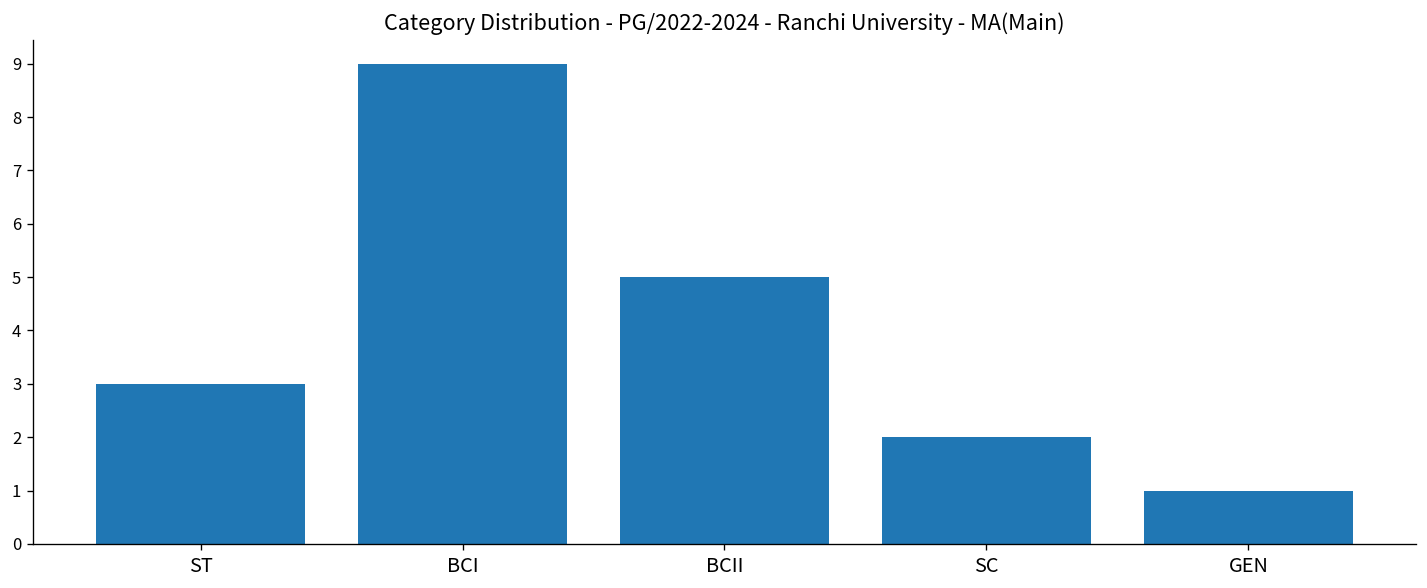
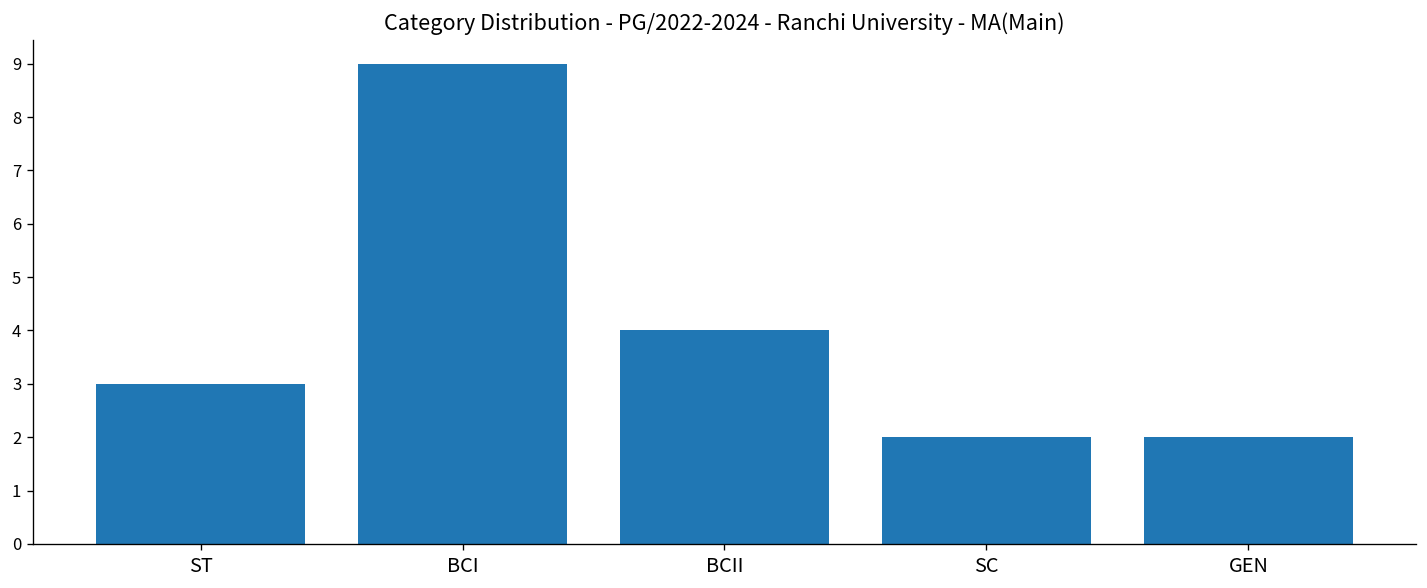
BCII: 5 -> 4
GEN: 1 -> 2
